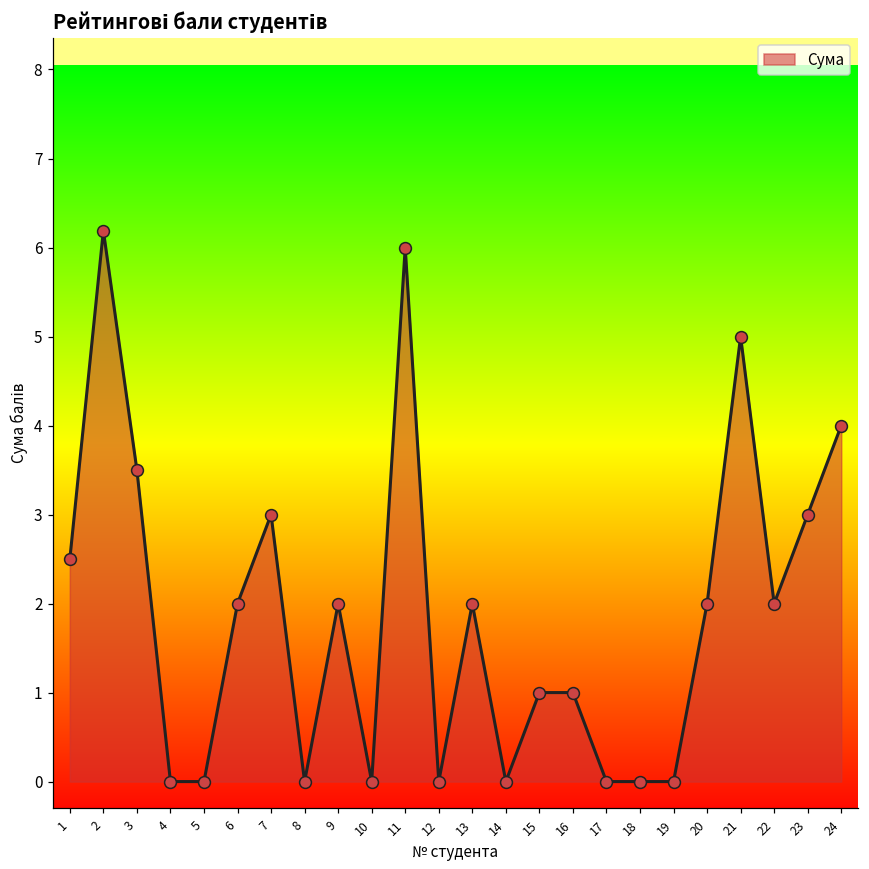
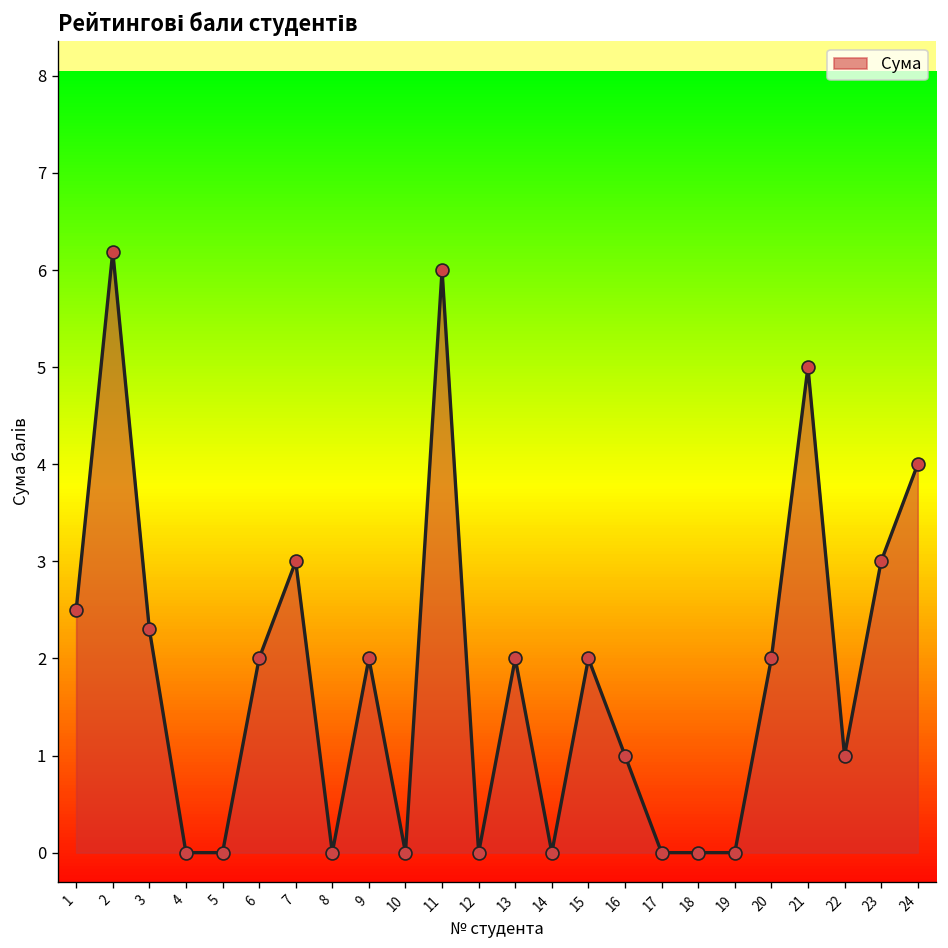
3: 3.5 -> 2.3
15: 1 -> 2
22: 2 -> 1
